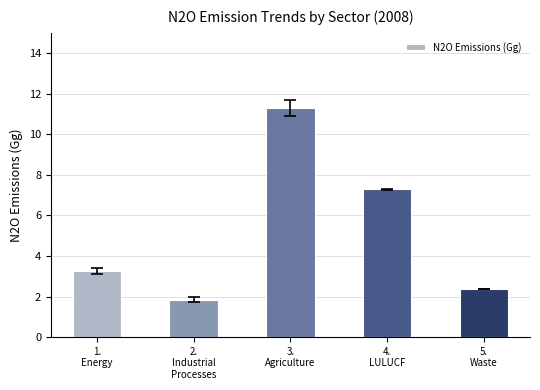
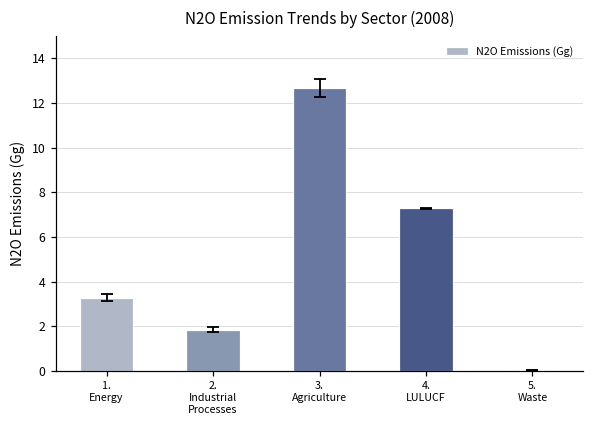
N2O Emissions (Gg), 3. Agriculture: 11.3 -> 12.7
N2O Emissions (Gg), 5. Waste: 2.4 -> 0.0
